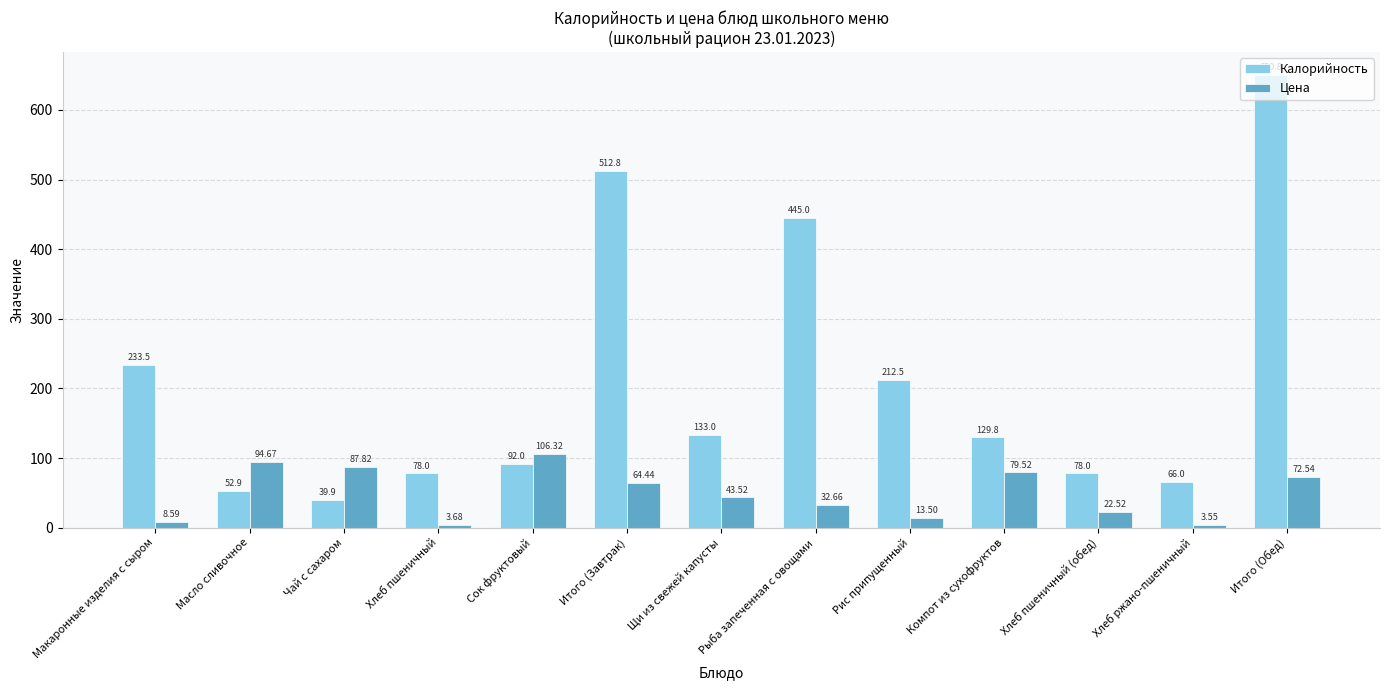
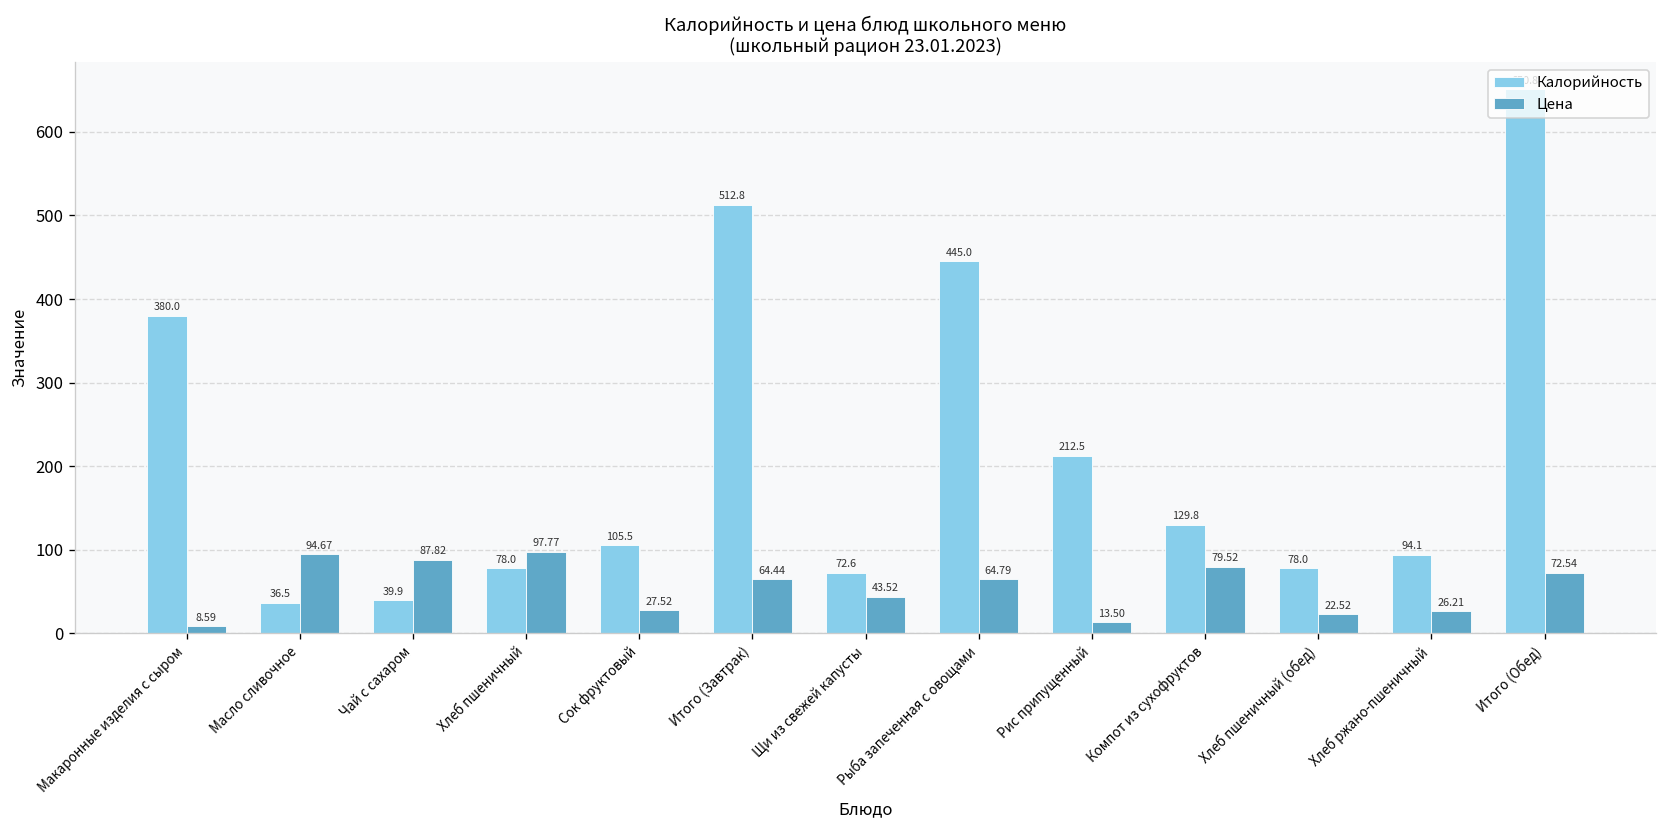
Калорийность, Макаронные изделия с сыром: 233.5 -> 380.0
Калорийность, Масло сливочное: 52.9 -> 36.5
Цена, Хлеб пшеничный: 3.68 -> 97.77
Калорийность, Сок фруктовый: 92.0 -> 105.5
Цена, Сок фруктовый: 106.32 -> 27.52
Калорийность, Щи из свежей капусты: 133.0 -> 72.6
Цена, Рыба запеченная с овощами: 32.66 -> 64.79
Калорийность, Хлеб ржано-пшеничный: 66.0 -> 94.1
Цена, Хлеб ржано-пшеничный: 3.55 -> 26.21
